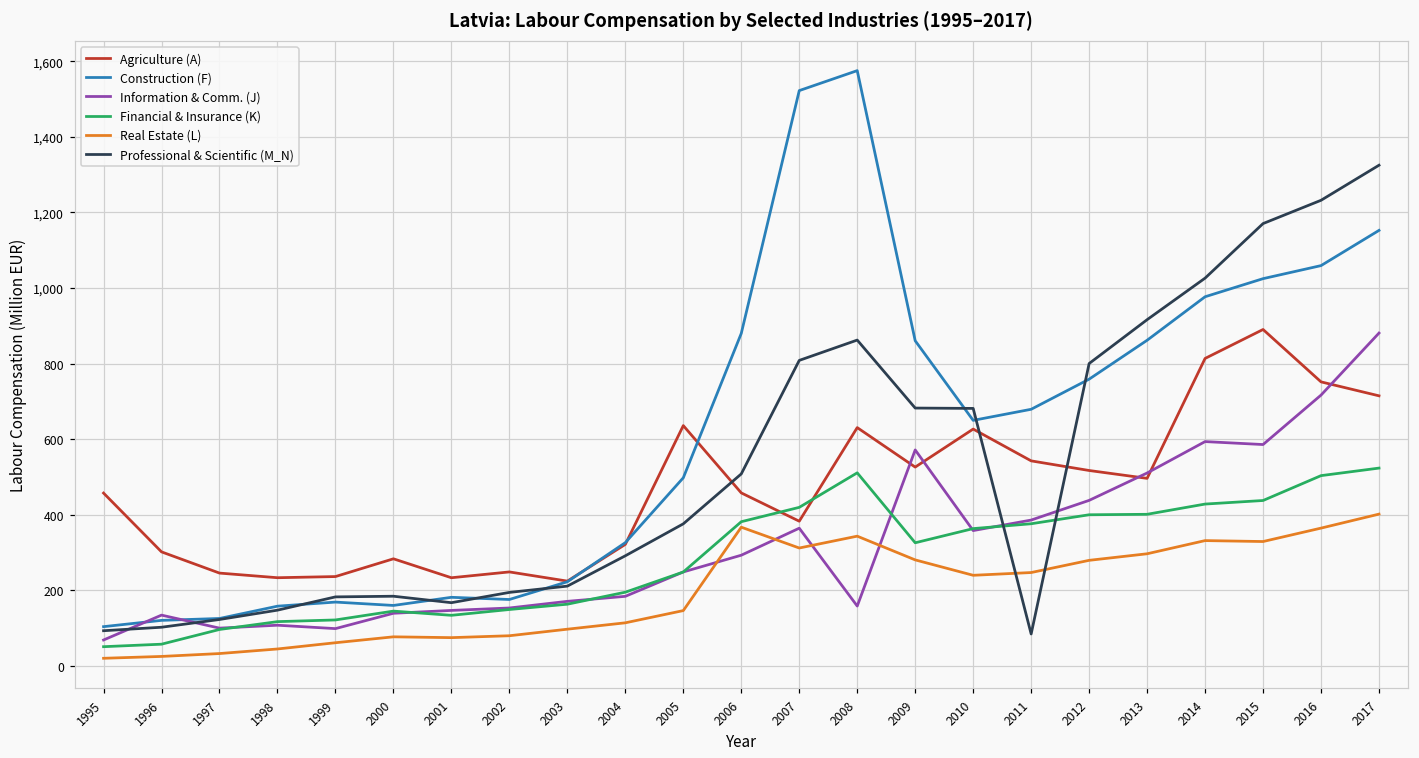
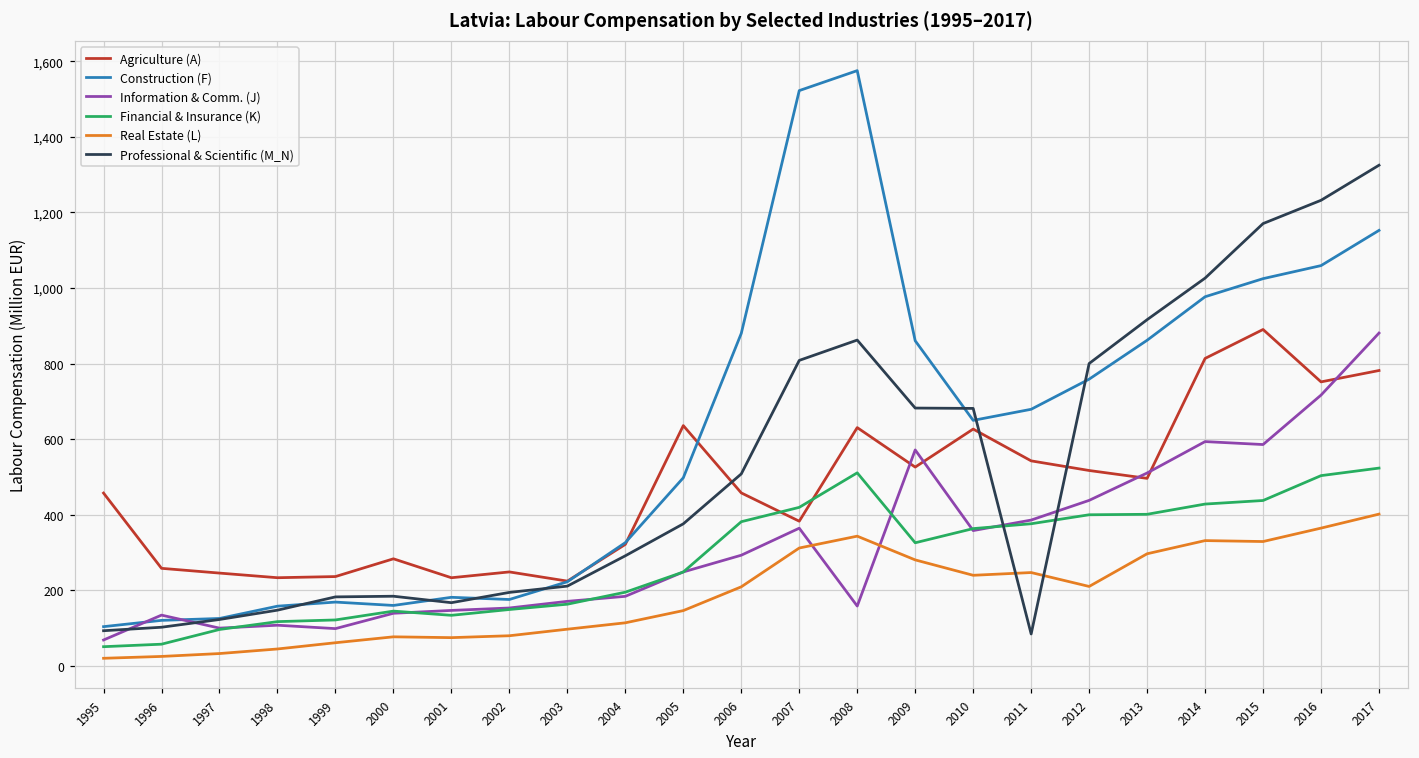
Agriculture (A), 1996: 300 -> 260
Real Estate (L), 2006: 370 -> 210
Real Estate (L), 2012: 280 -> 210
Agriculture (A), 2017: 710 -> 780
